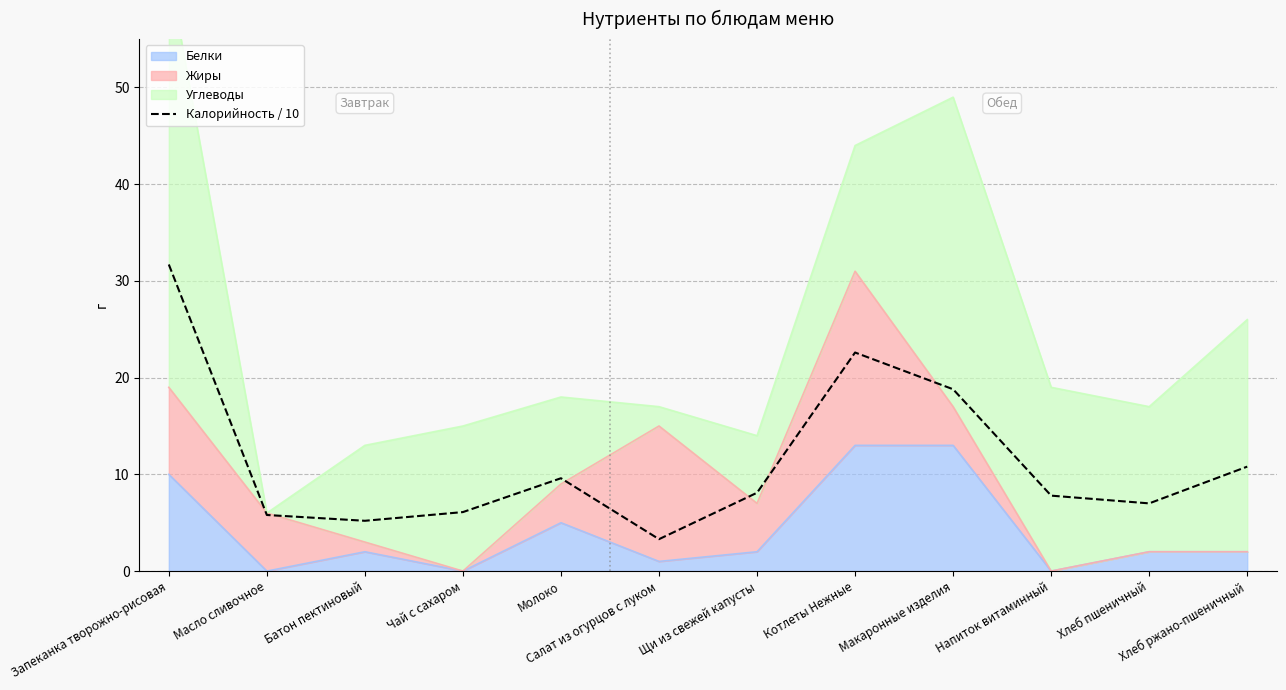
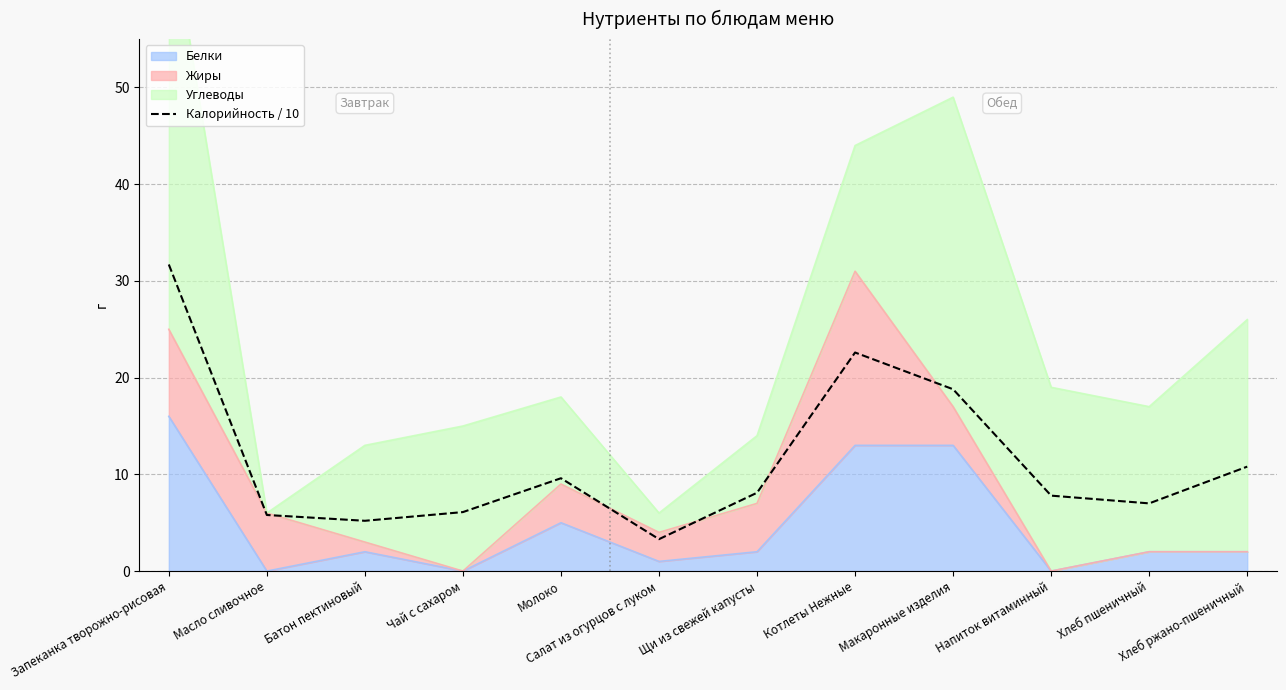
Белки, Запеканка творожно-рисовая: 10 -> 16
Жиры, Салат из огурцов с луком: 14 -> 3
